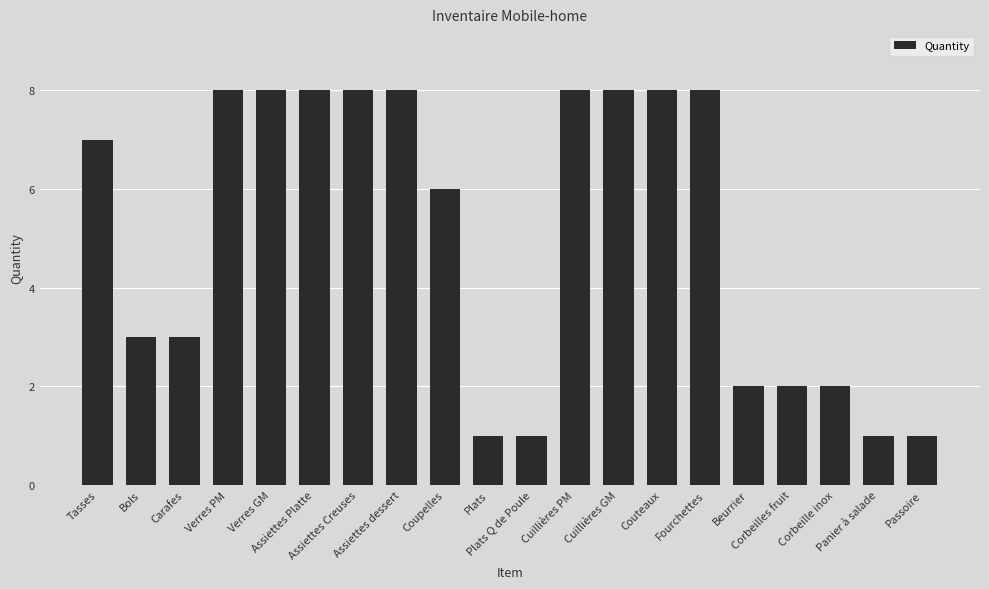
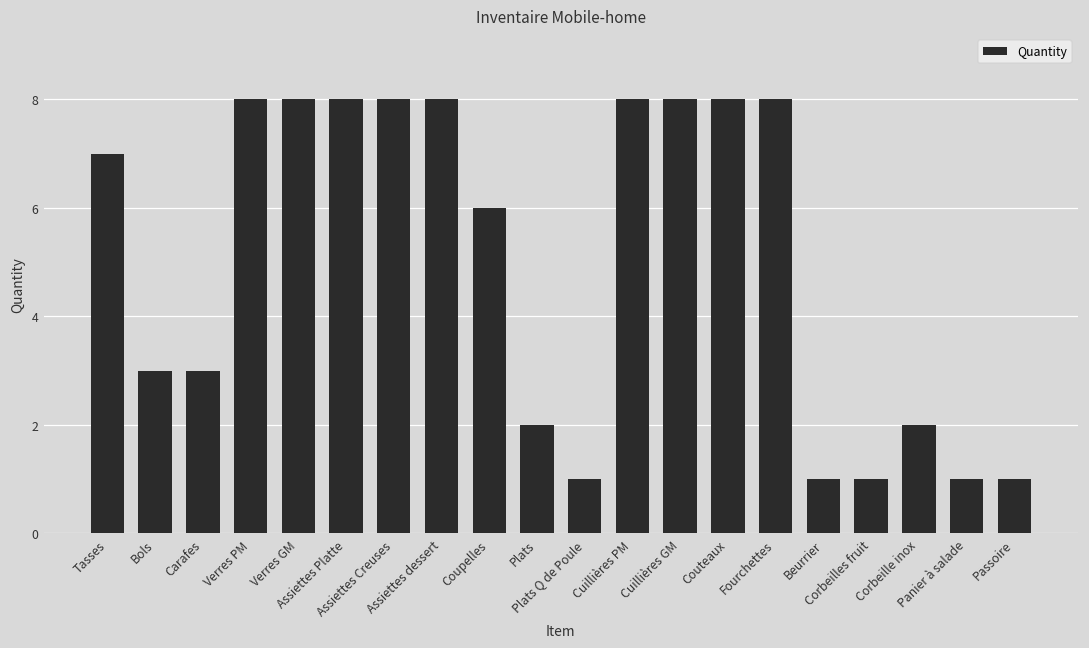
Plats: 1 -> 2
Beurrier: 2 -> 1
Corbeilles fruit: 2 -> 1
